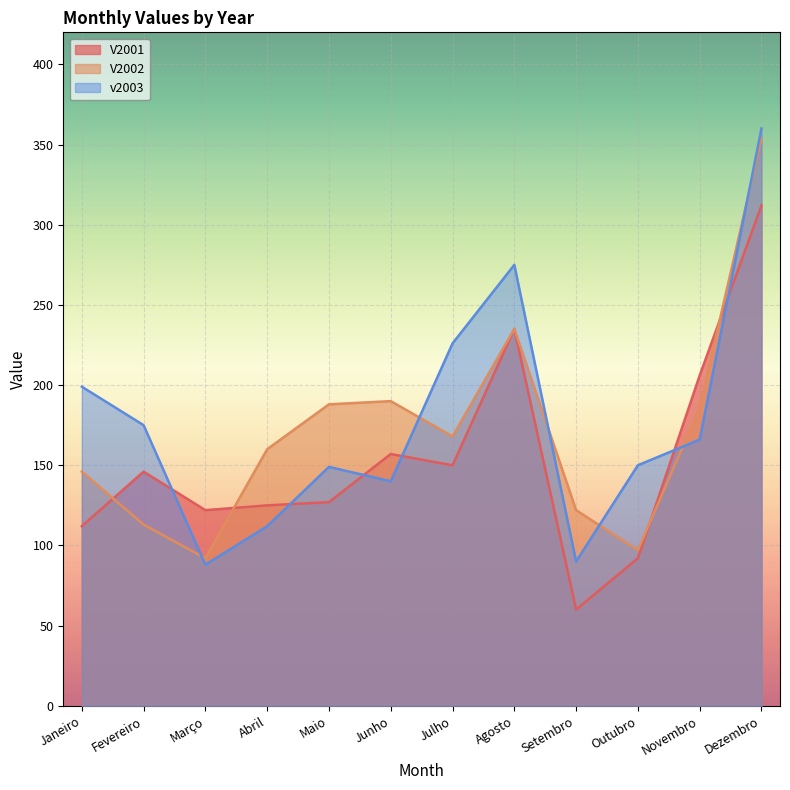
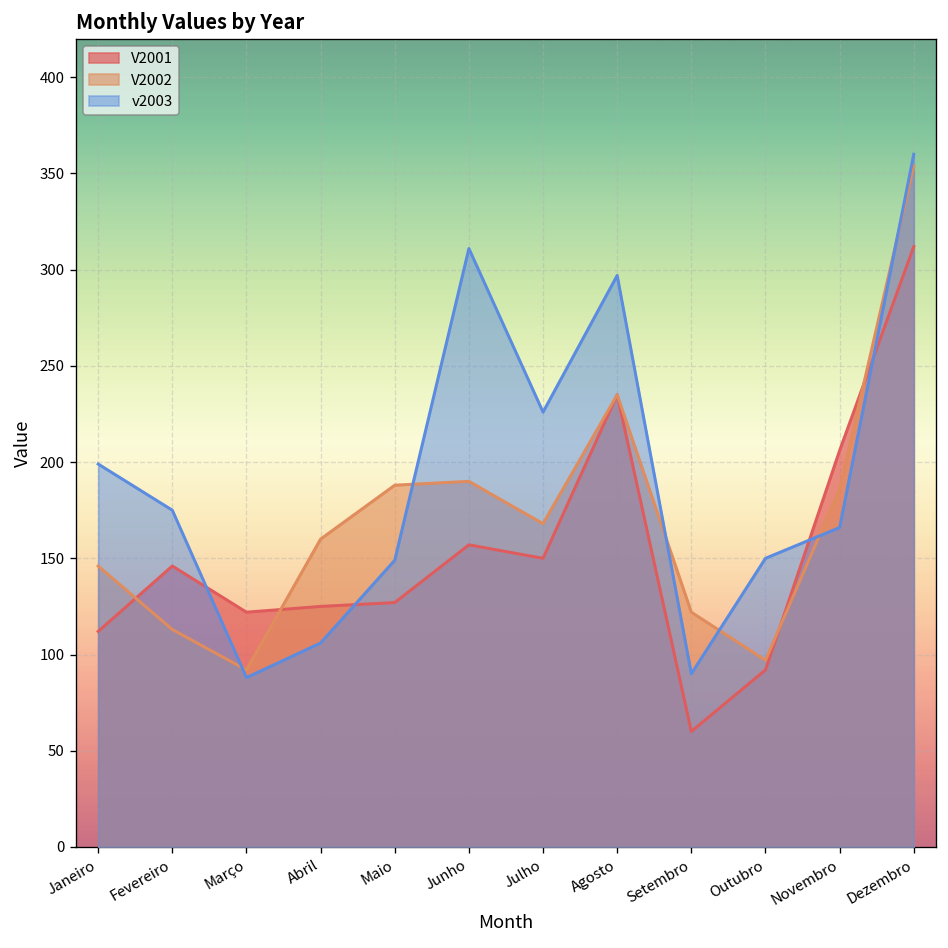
v2003, Abril: 112 -> 106
v2003, Junho: 140 -> 311
v2003, Agosto: 275 -> 297
